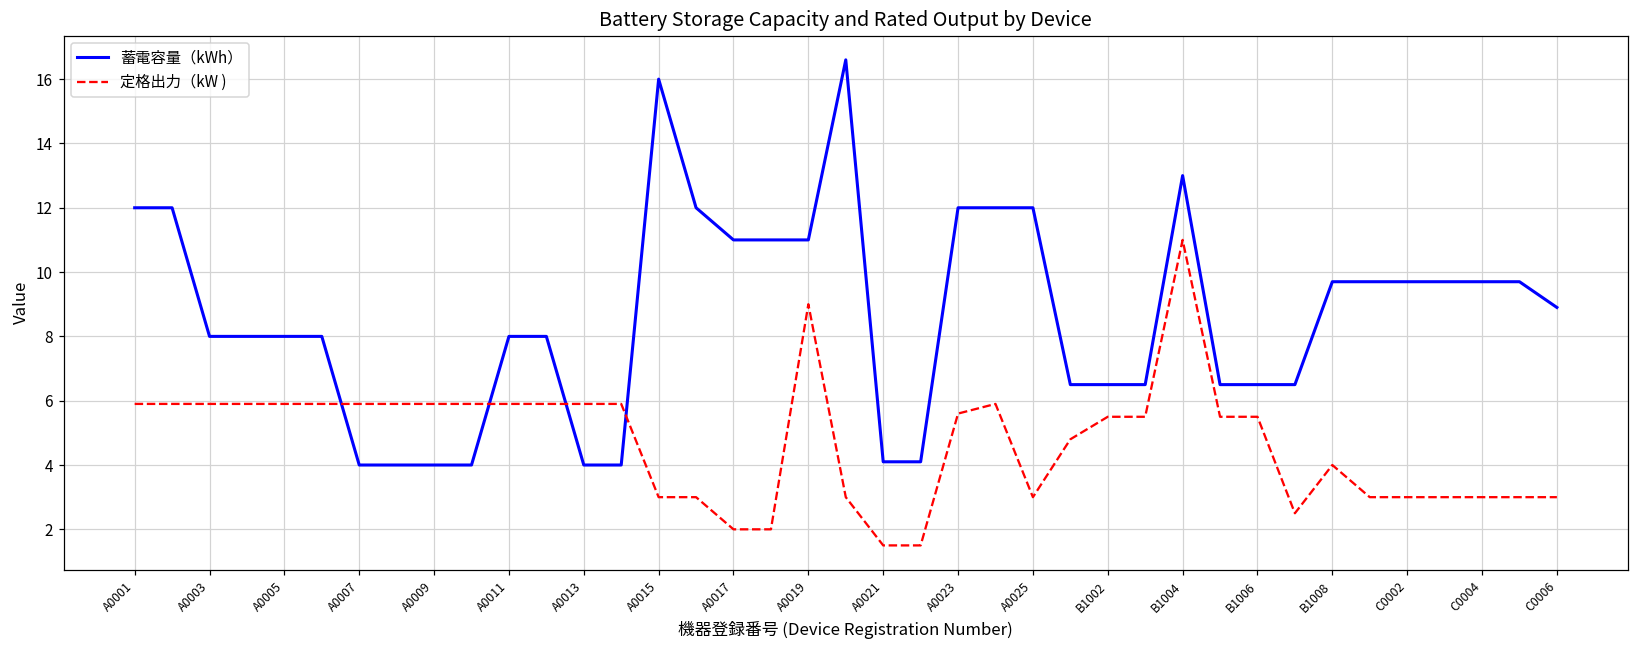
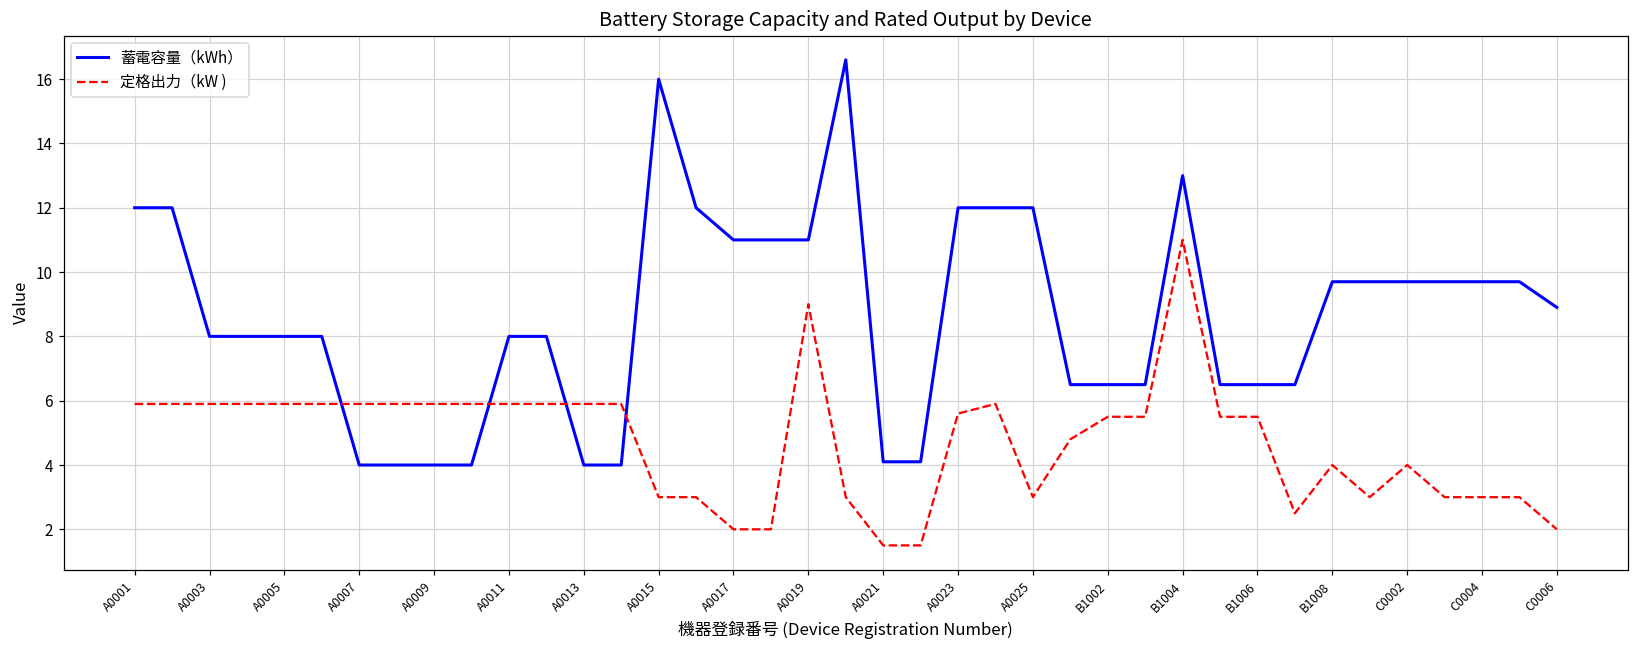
定格出力（kW ), C0002: 3 -> 4
定格出力（kW ), C0006: 3 -> 2
